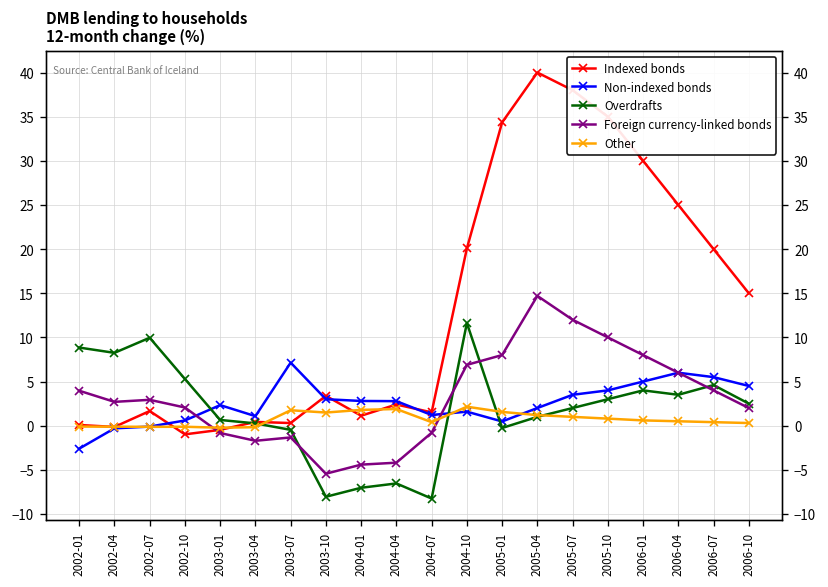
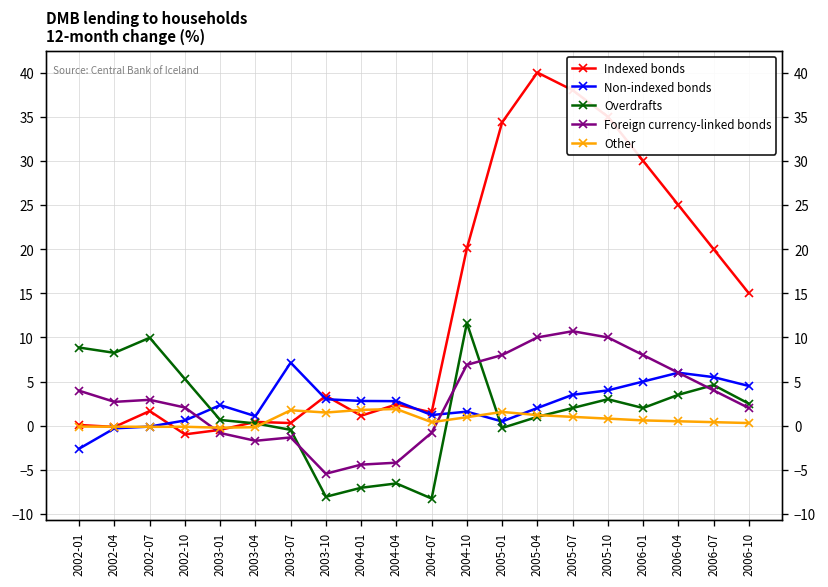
Other, 2004-10: 2 -> 1
Foreign currency-linked bonds, 2005-04: 15 -> 10
Foreign currency-linked bonds, 2005-07: 12 -> 11
Overdrafts, 2006-01: 4 -> 2
